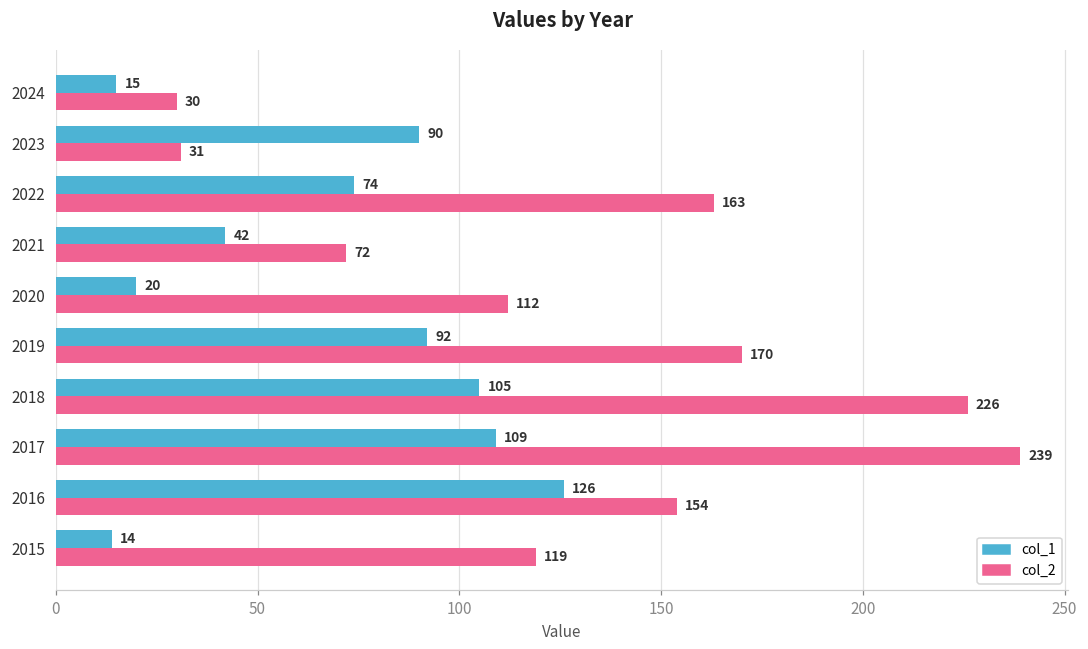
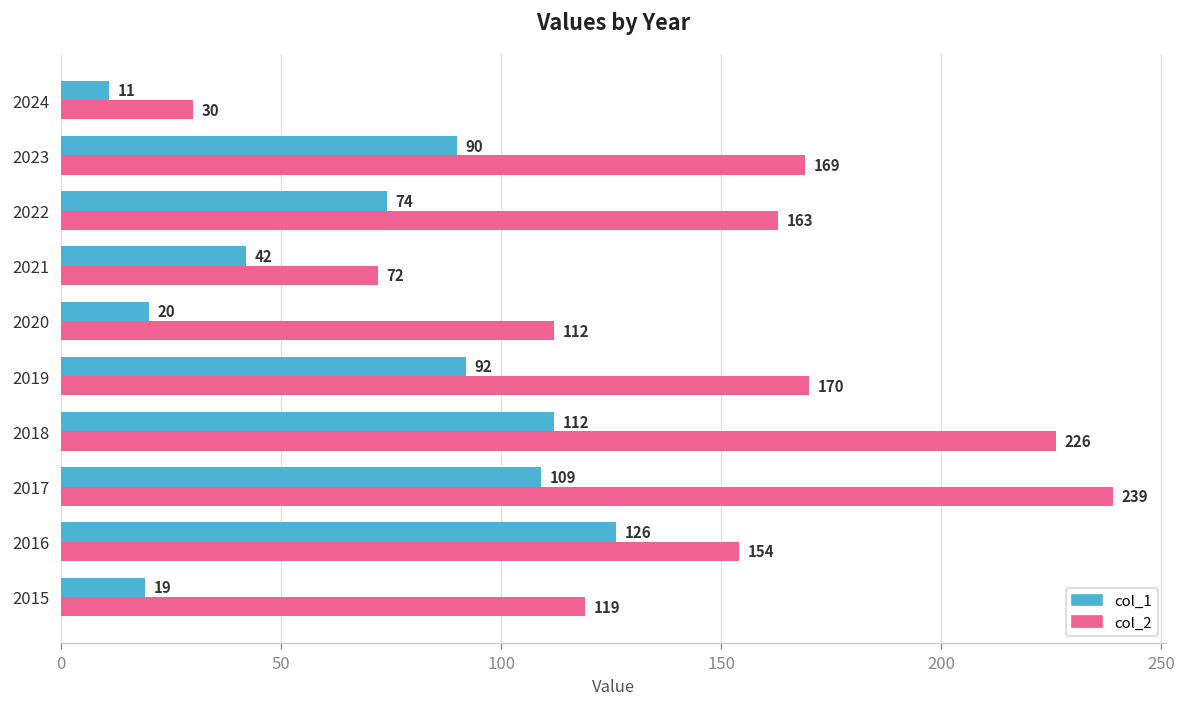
col_1, 2024: 15 -> 11
col_2, 2023: 31 -> 169
col_1, 2018: 105 -> 112
col_1, 2015: 14 -> 19
